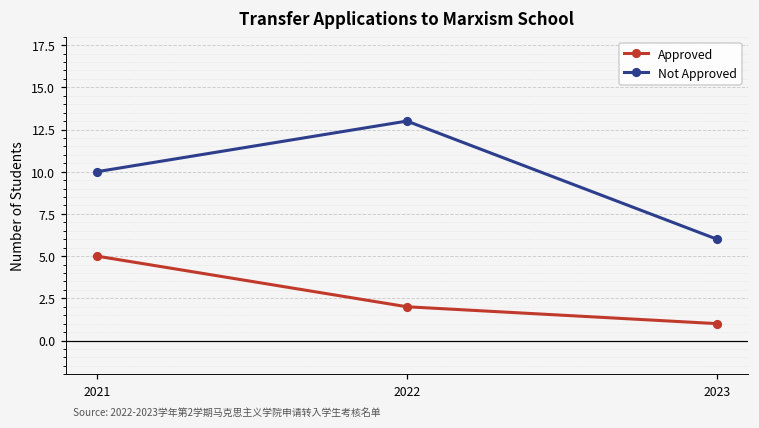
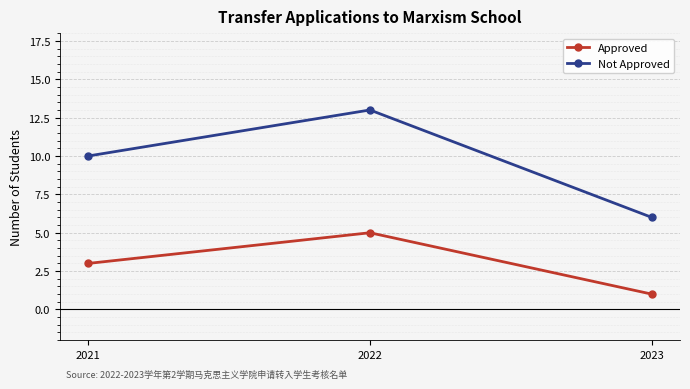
Approved, 2021: 5 -> 3
Approved, 2022: 2 -> 5
